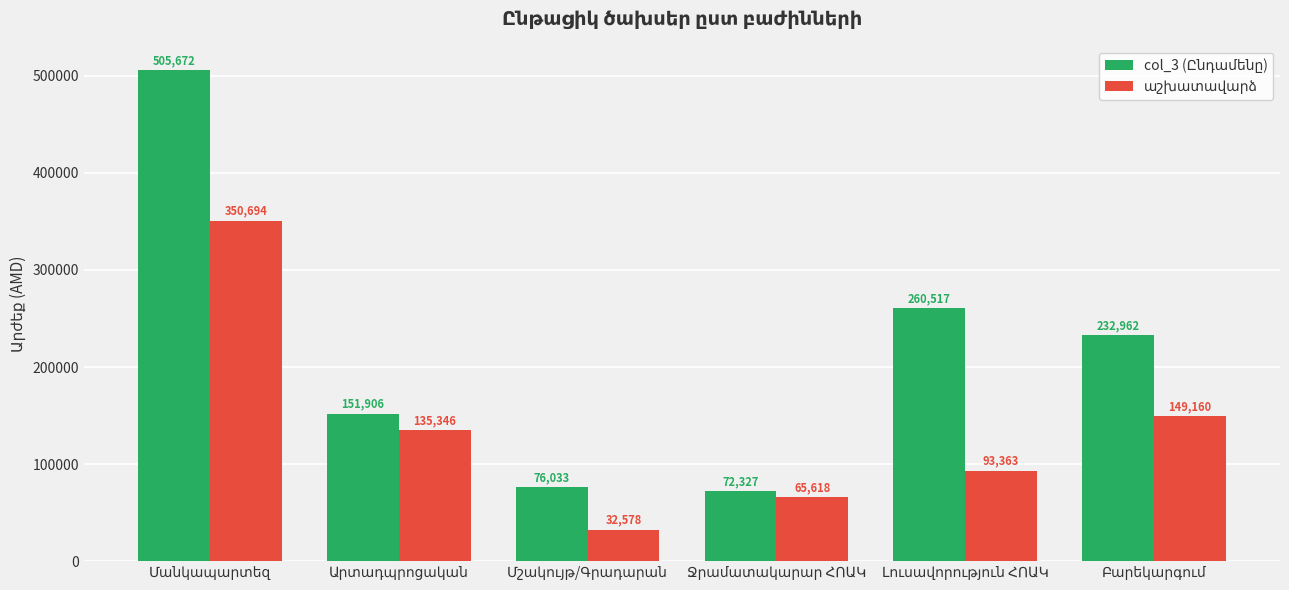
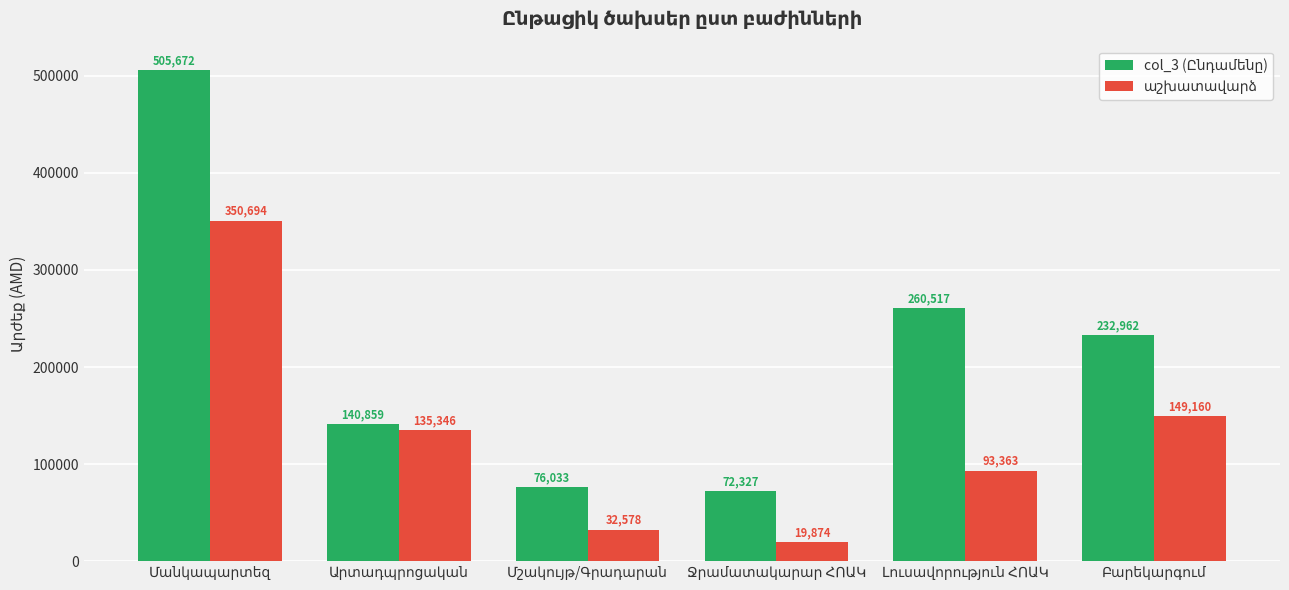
col_3 (Ընդամենը), Արտադպրոցական: 151,906 -> 140,859
աշխատավարձ, Ջրամատակարար ՀՈԱԿ: 65,618 -> 19,874
